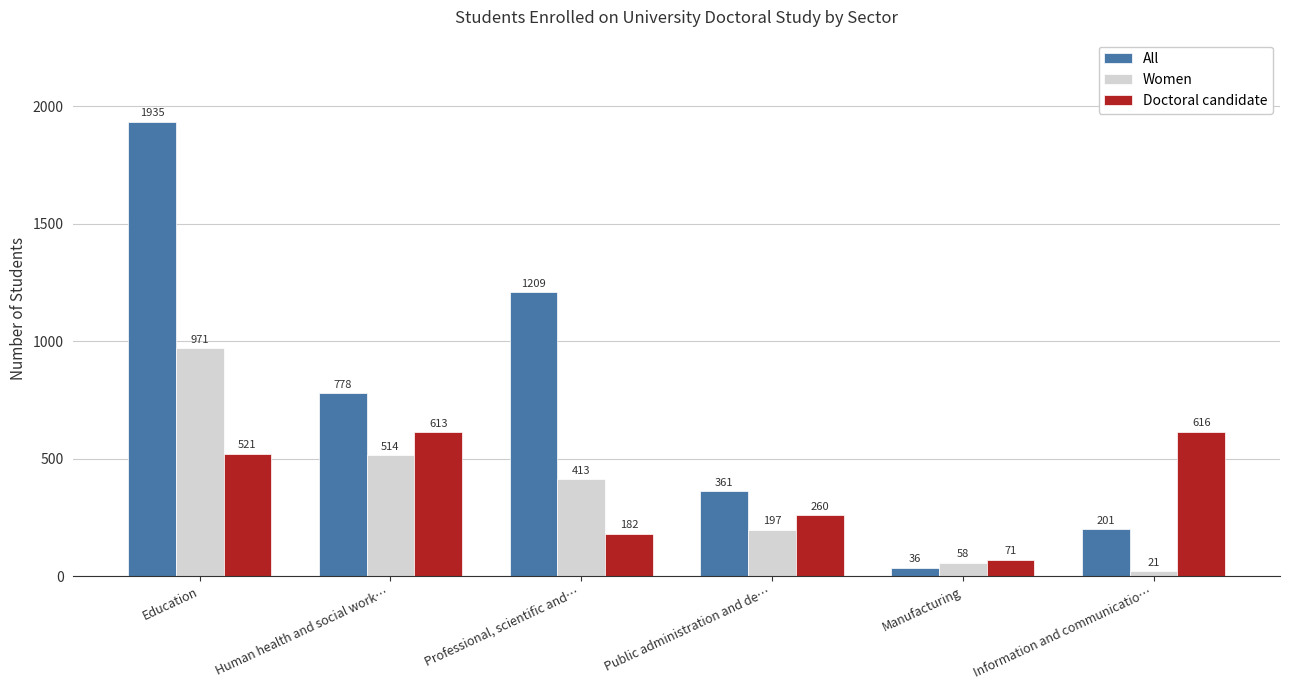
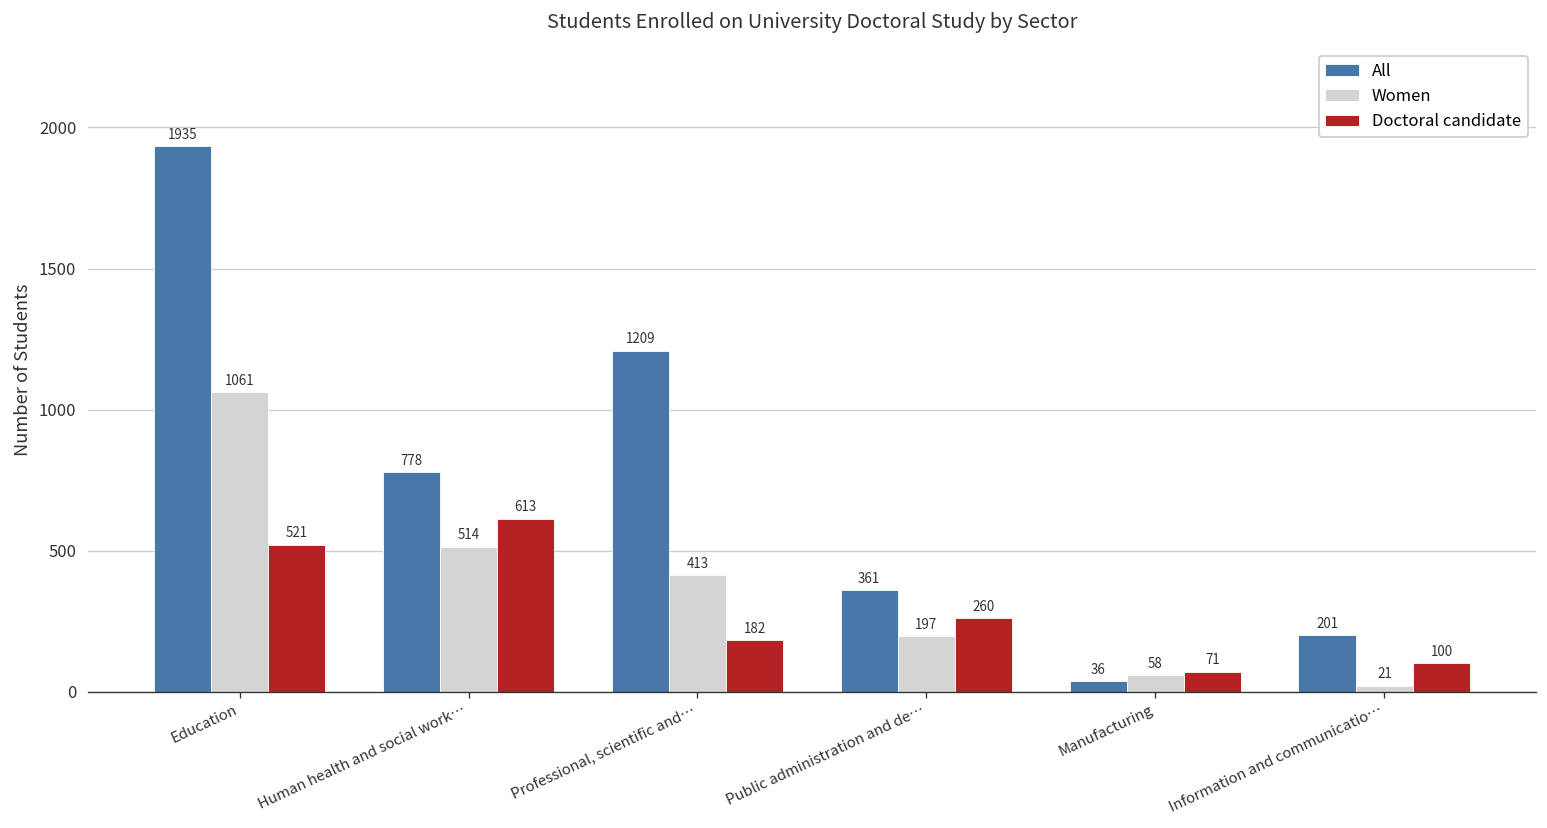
Women, Education: 971 -> 1061
Doctoral candidate, Information and communicatio…: 616 -> 100
